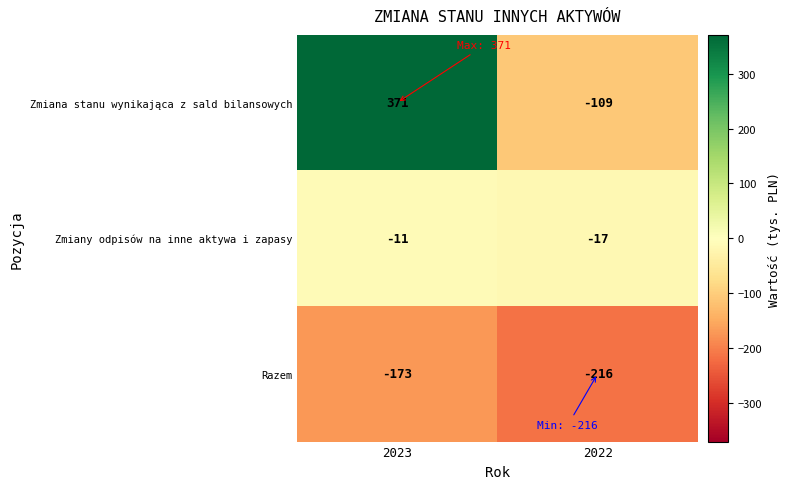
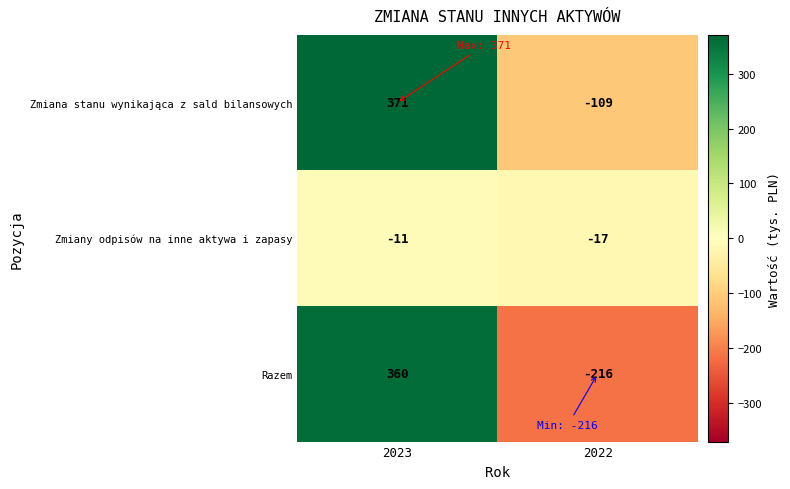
Razem, 2023: -173 -> 360
